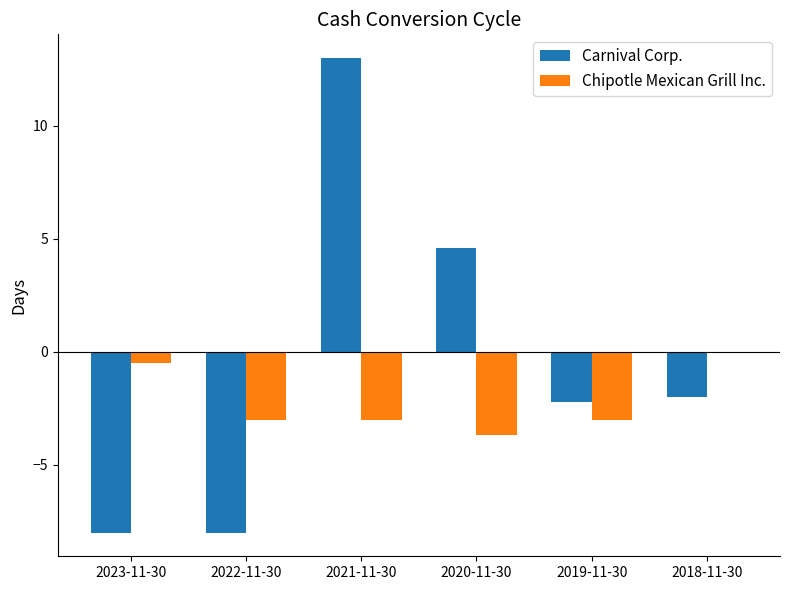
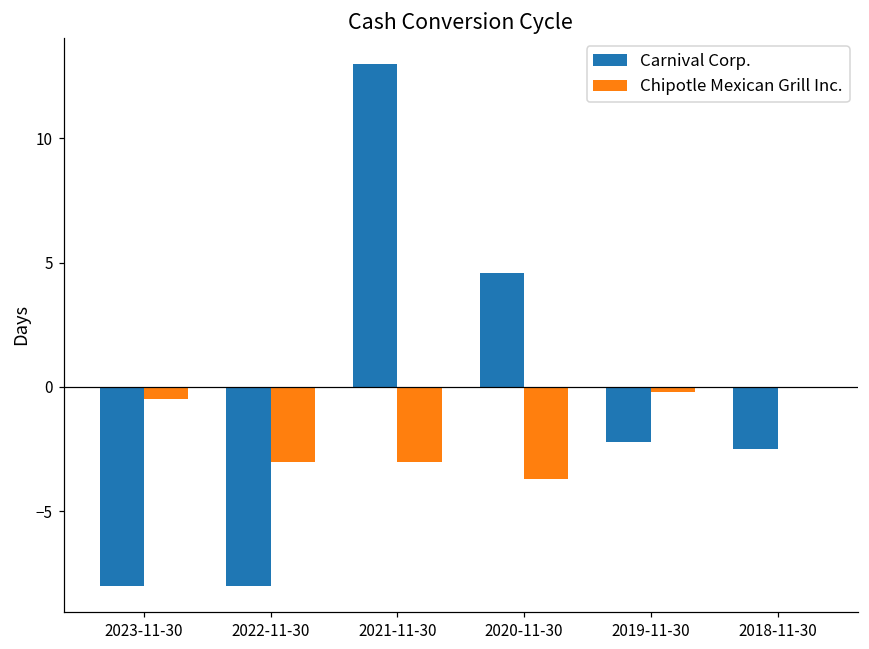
Chipotle Mexican Grill Inc., 2019-11-30: -3.0 -> -0.2
Carnival Corp., 2018-11-30: -2.0 -> -2.5
